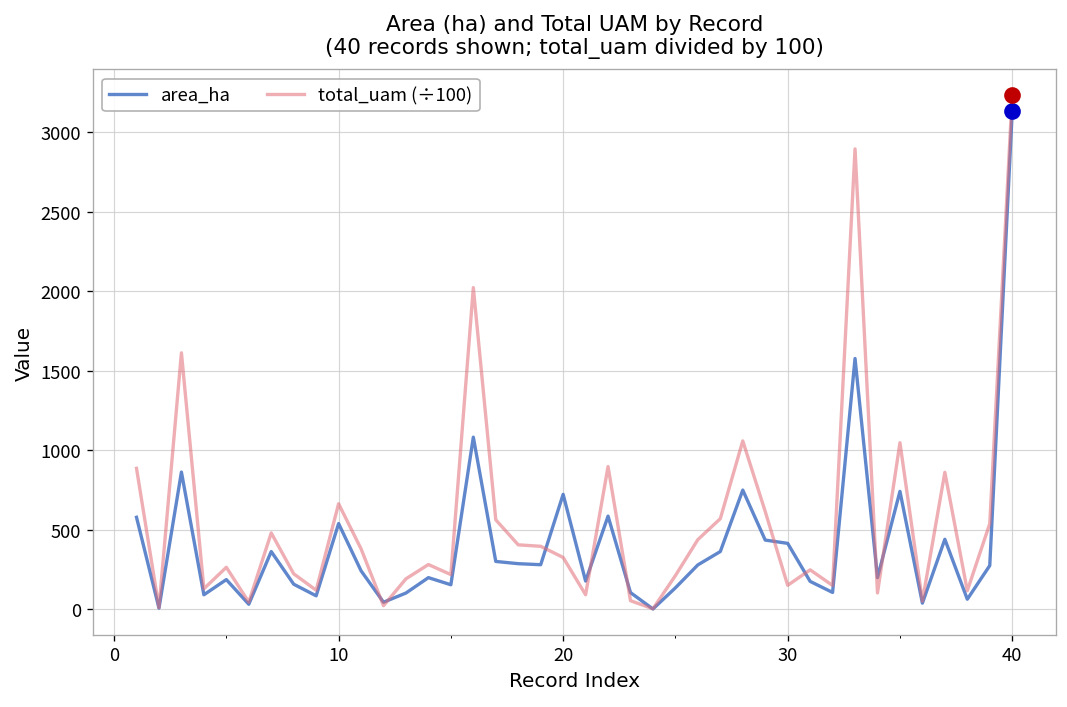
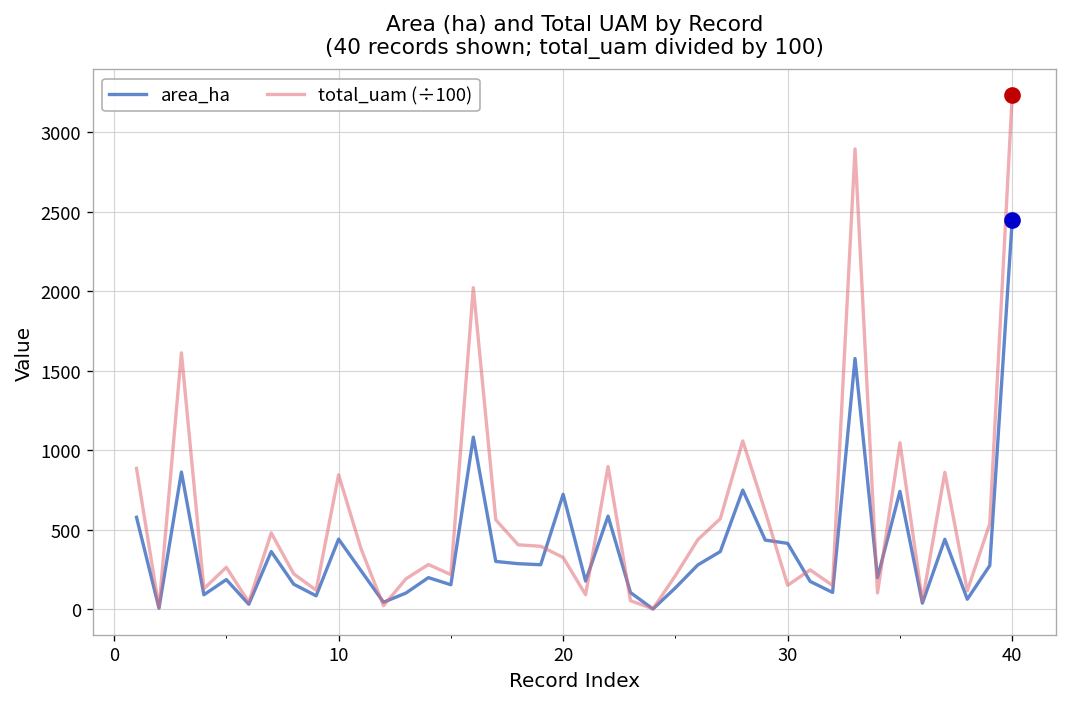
area_ha, 10: 540 -> 440
total_uam (÷100), 10: 660 -> 850
area_ha, 40: 3130 -> 2450
